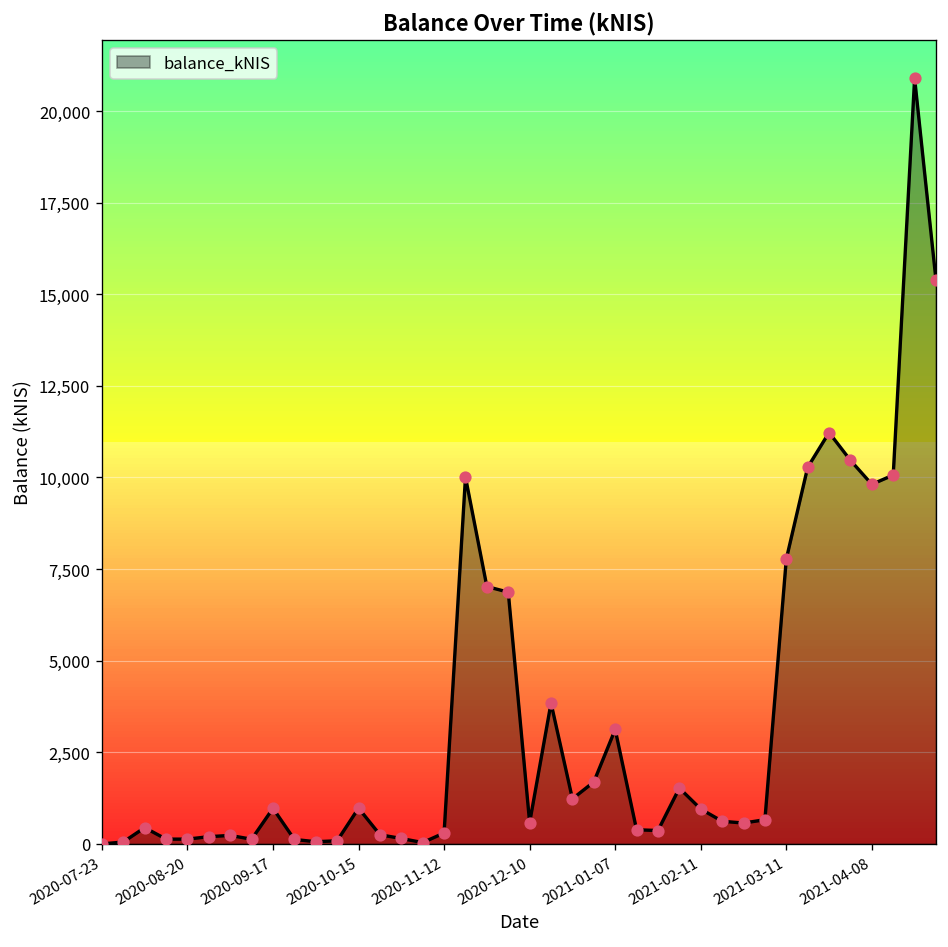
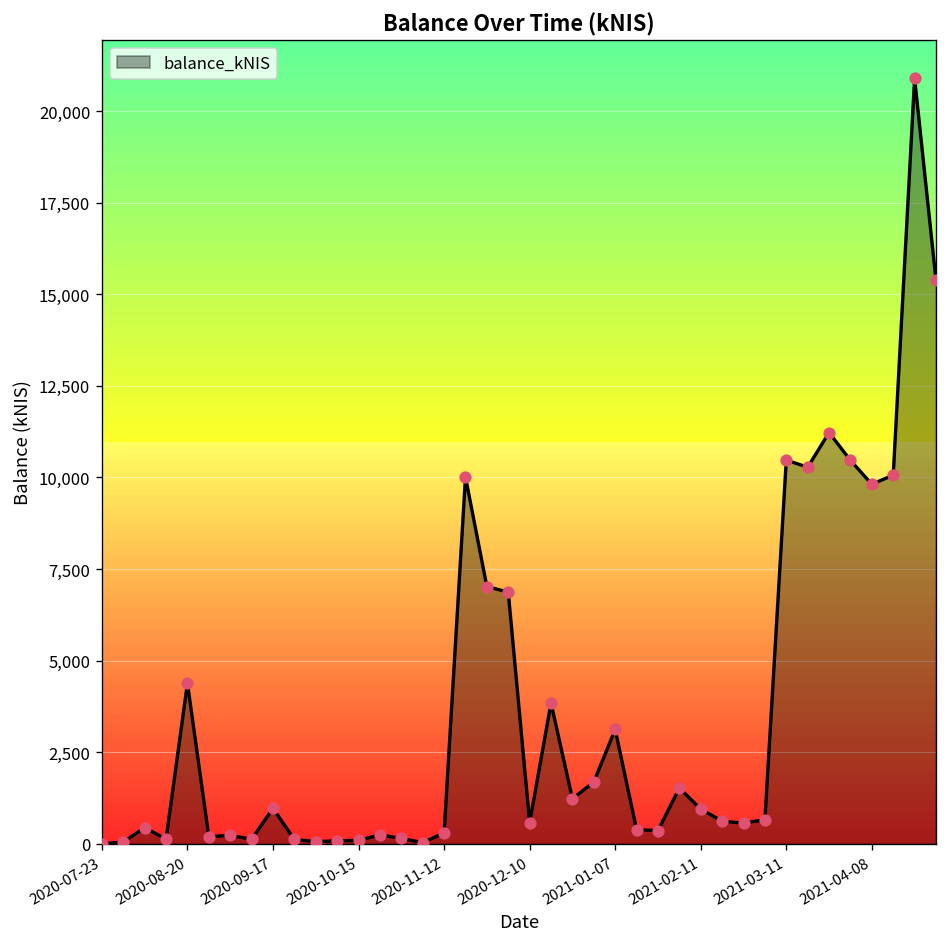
2020-08-20: 100 -> 4,400
2020-10-15: 1,000 -> 100
2021-03-11: 7,800 -> 10,500
